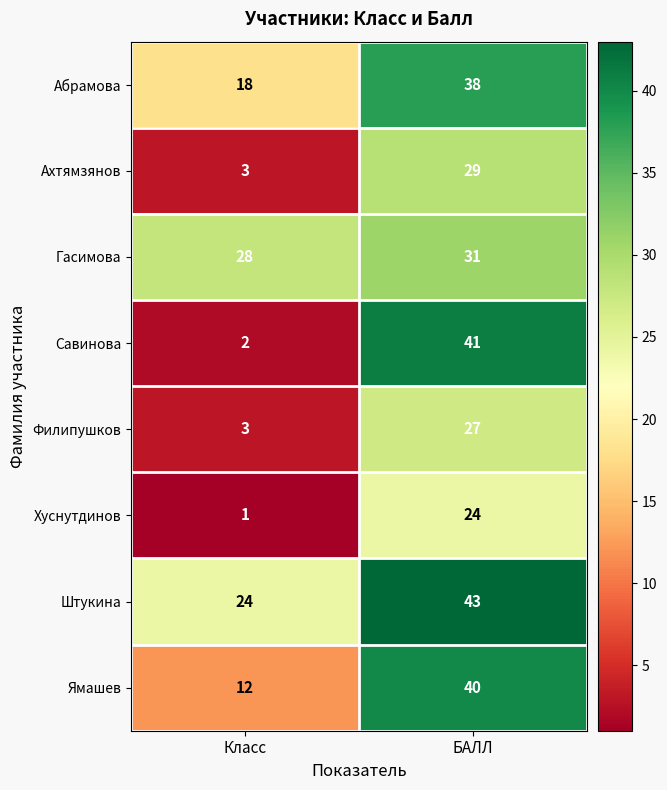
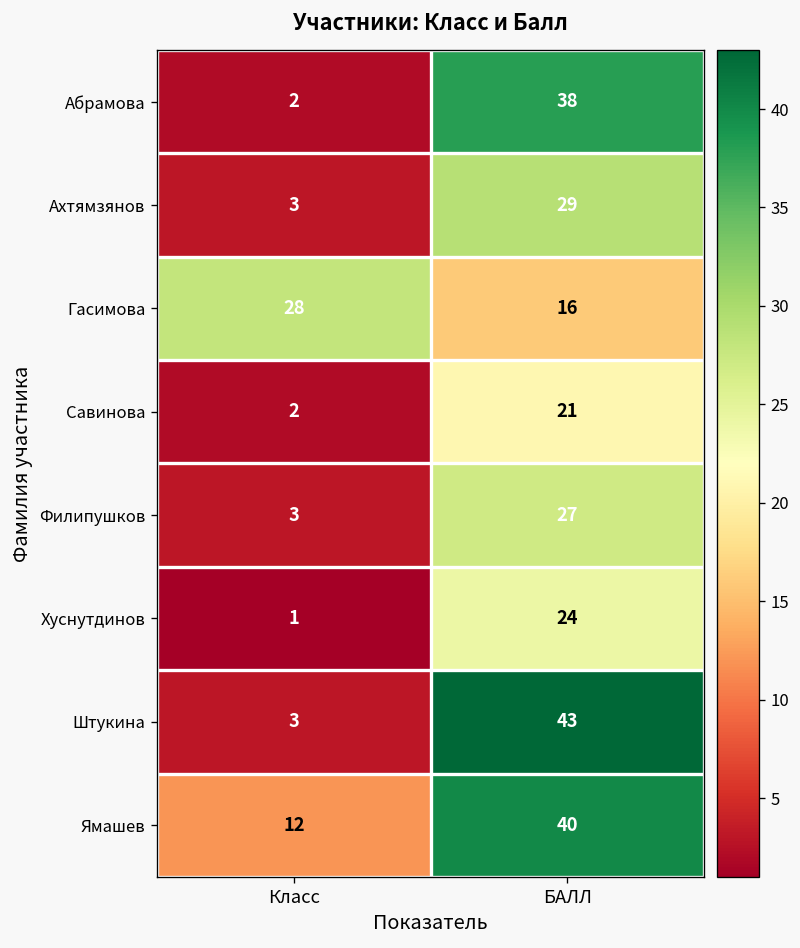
Абрамова, Класс: 18 -> 2
Гасимова, БАЛЛ: 31 -> 16
Савинова, БАЛЛ: 41 -> 21
Штукина, Класс: 24 -> 3
